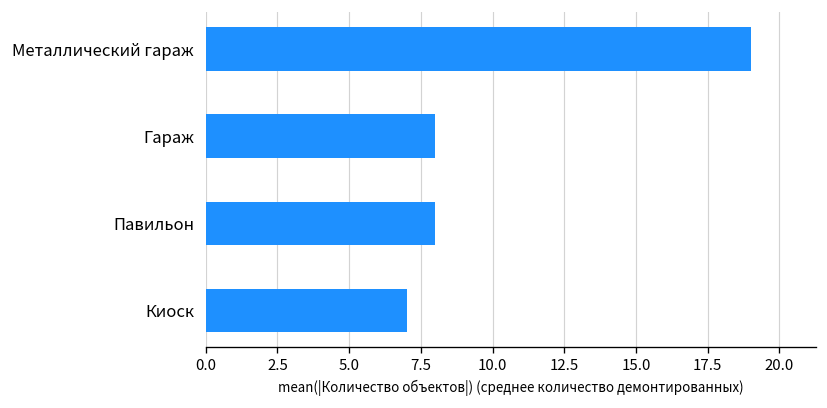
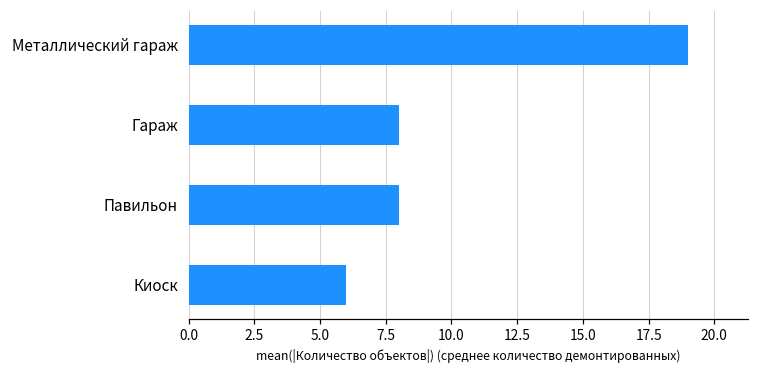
Киоск: 7 -> 6
